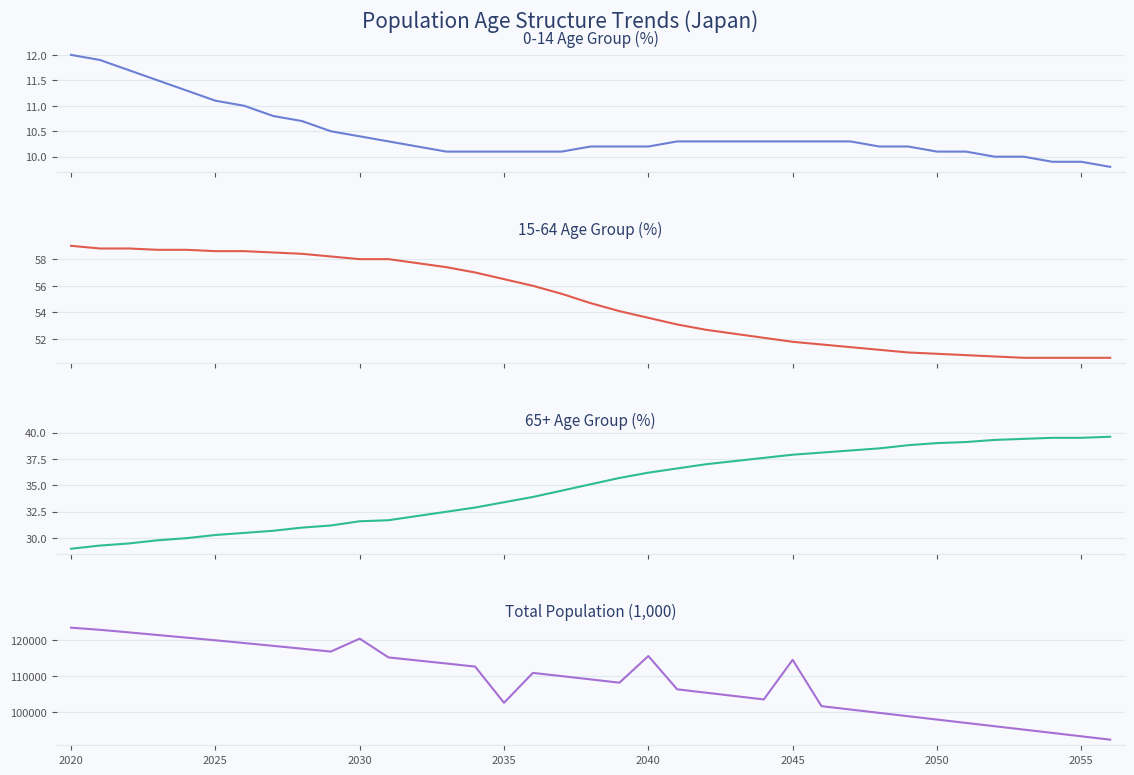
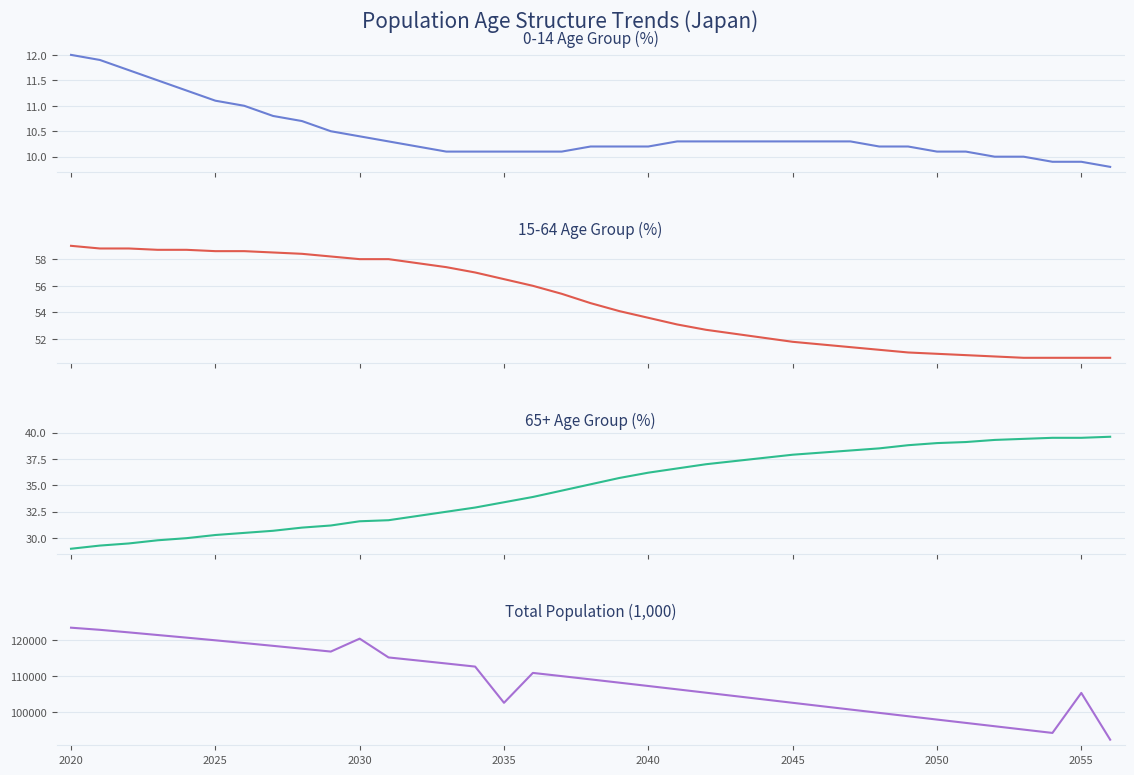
Total Population (1,000), 2040: 116000 -> 107000
Total Population (1,000), 2045: 114000 -> 103000
Total Population (1,000), 2055: 93000 -> 105000
